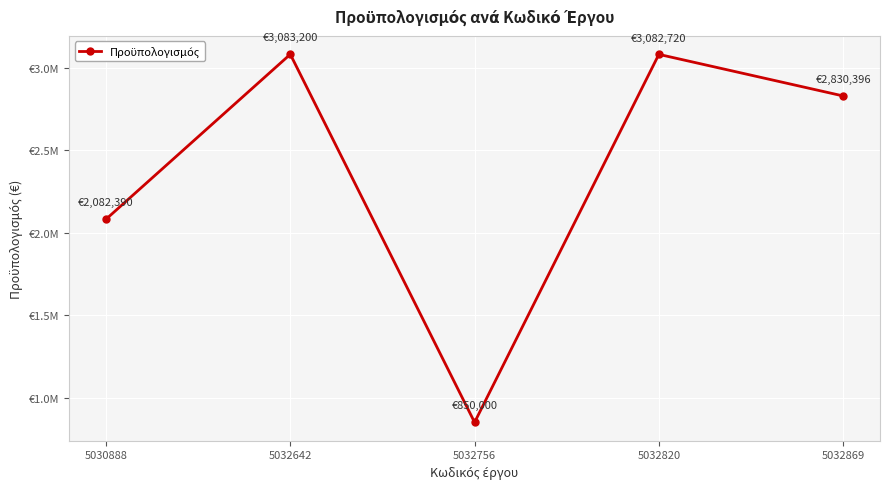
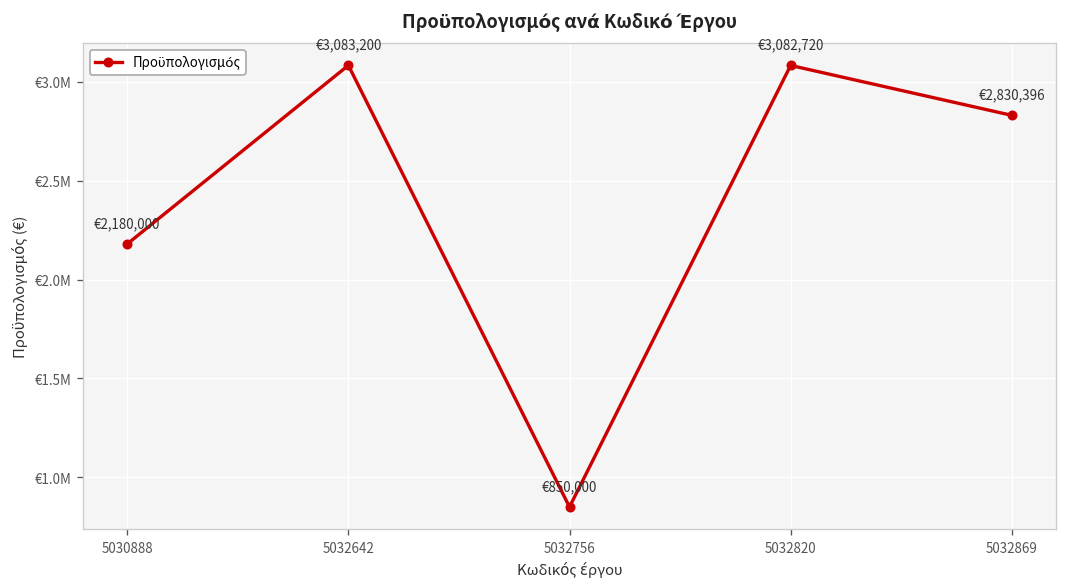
5030888: €2,082,390 -> €2,180,000
